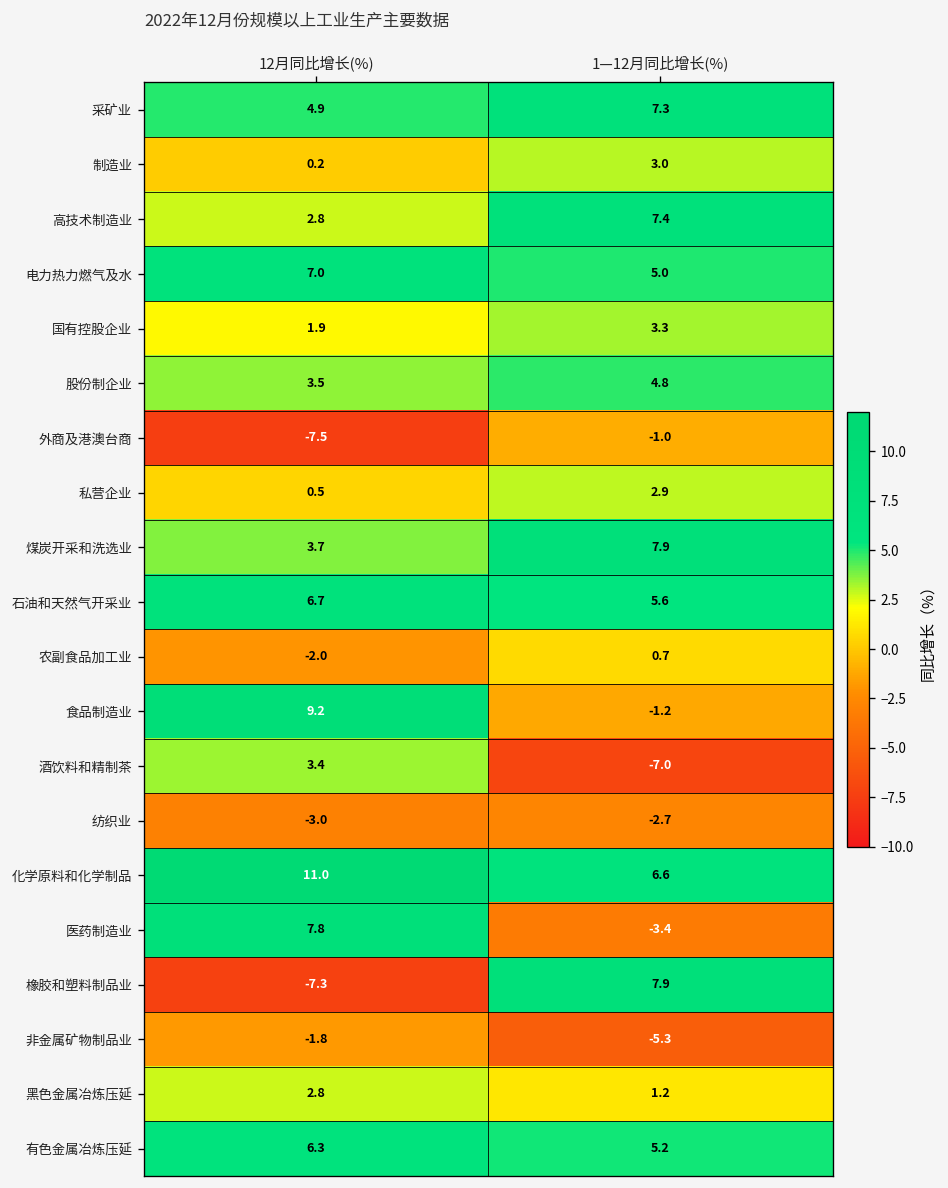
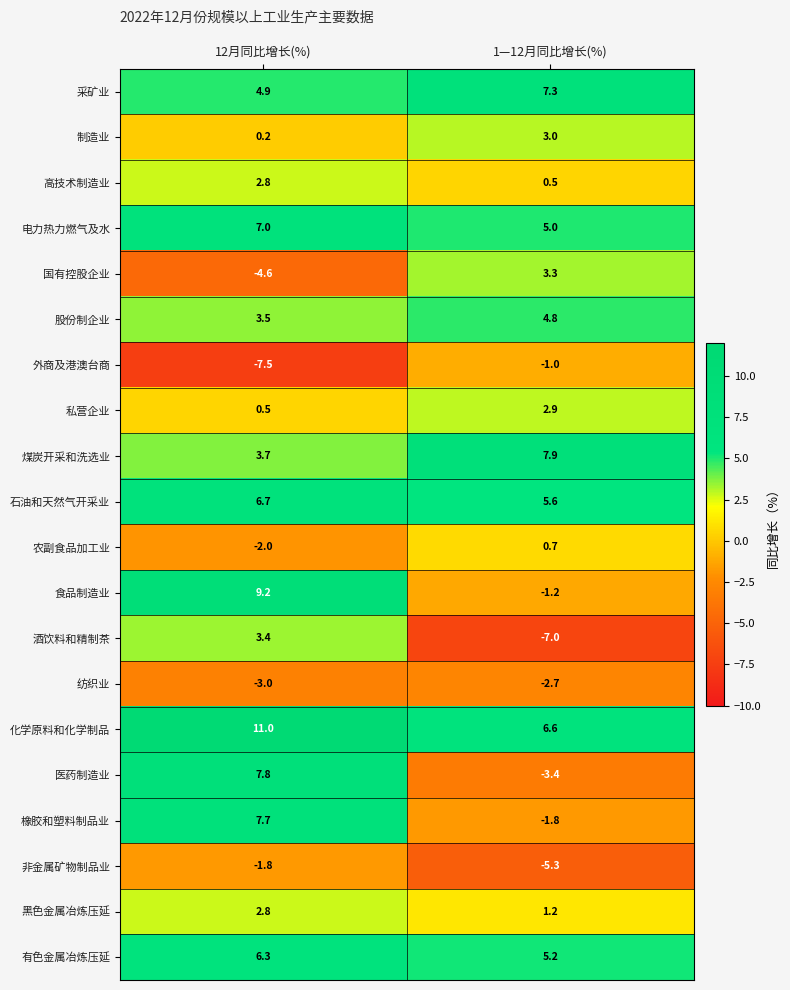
高技术制造业, 1—12月同比增长(%): 7.4 -> 0.5
国有控股企业, 12月同比增长(%): 1.9 -> -4.6
橡胶和塑料制品业, 12月同比增长(%): -7.3 -> 7.7
橡胶和塑料制品业, 1—12月同比增长(%): 7.9 -> -1.8
